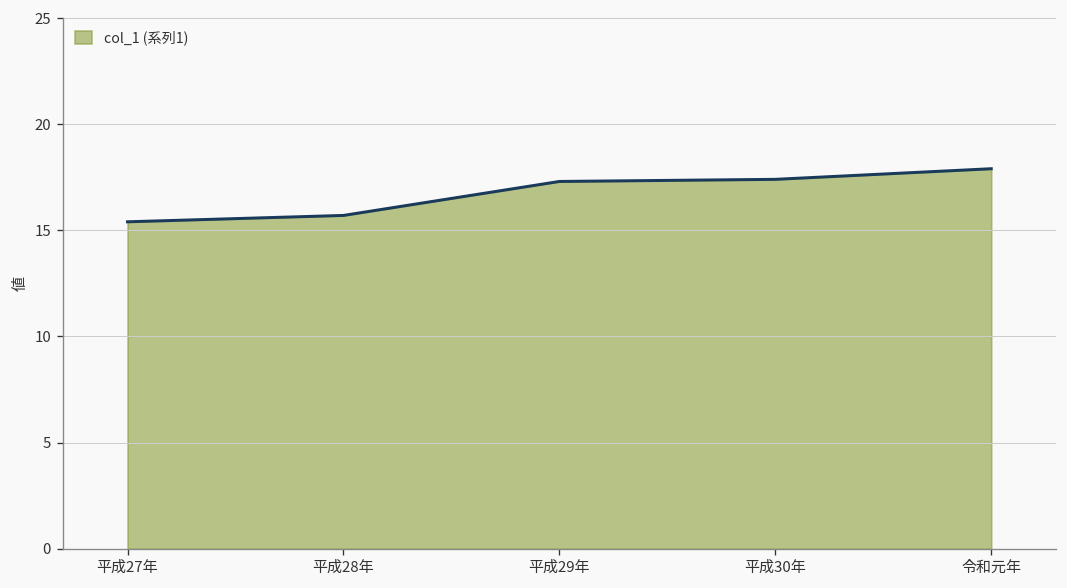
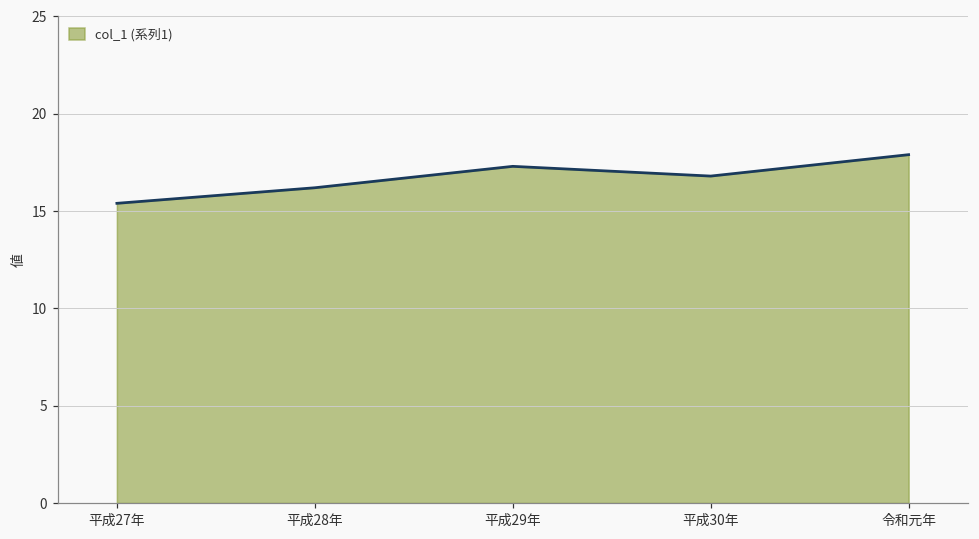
平成28年: 15.7 -> 16.2
平成30年: 17.4 -> 16.8
